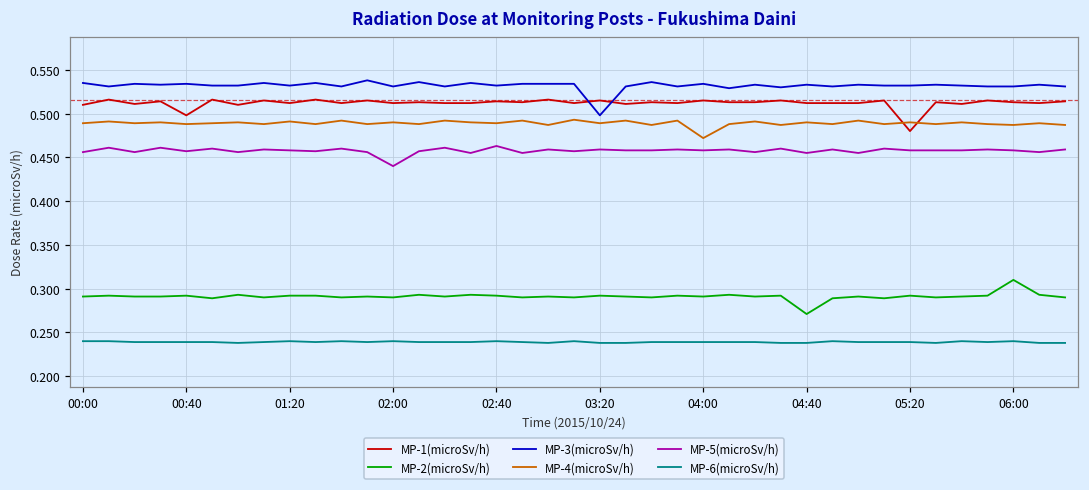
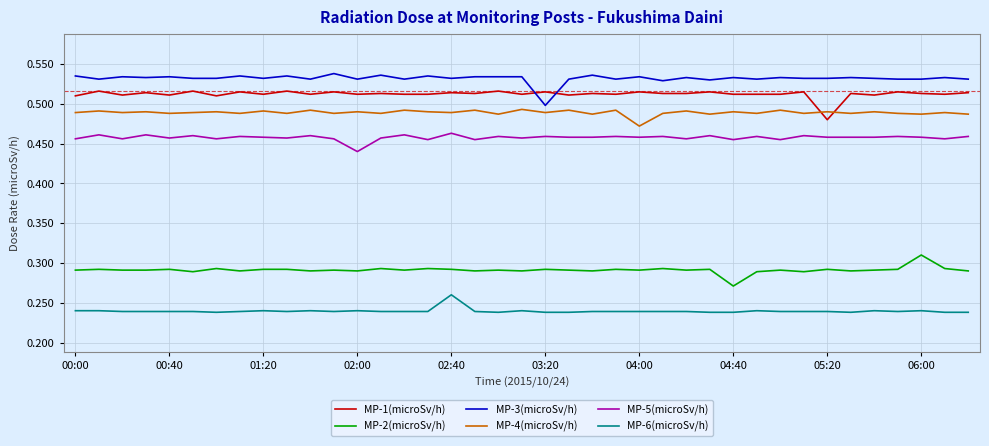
MP-1(microSv/h), 00:40: 0.50 -> 0.51
MP-6(microSv/h), 02:40: 0.24 -> 0.26
